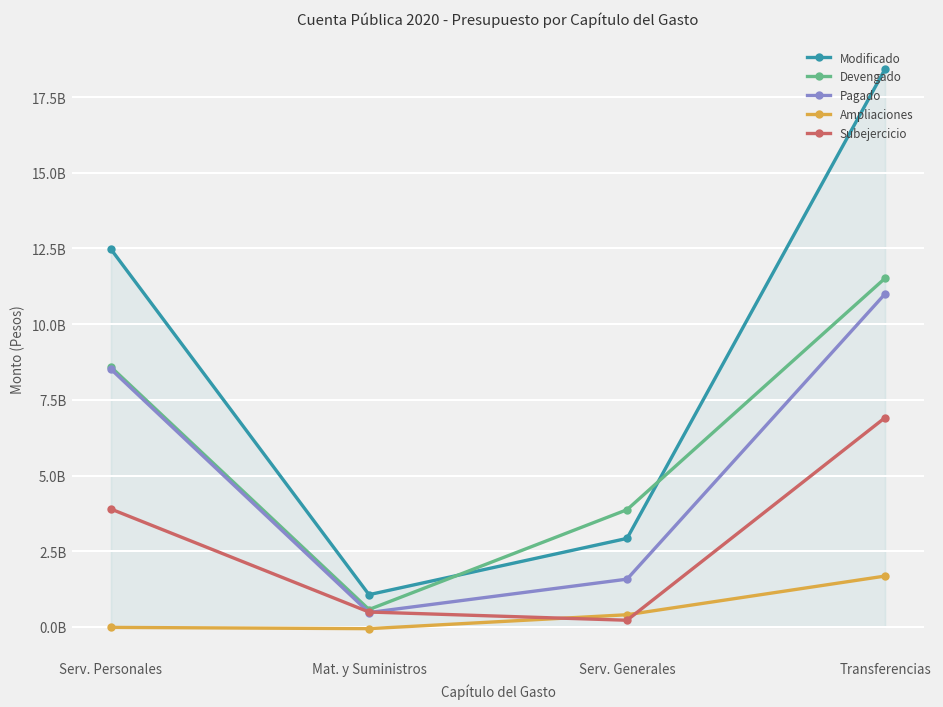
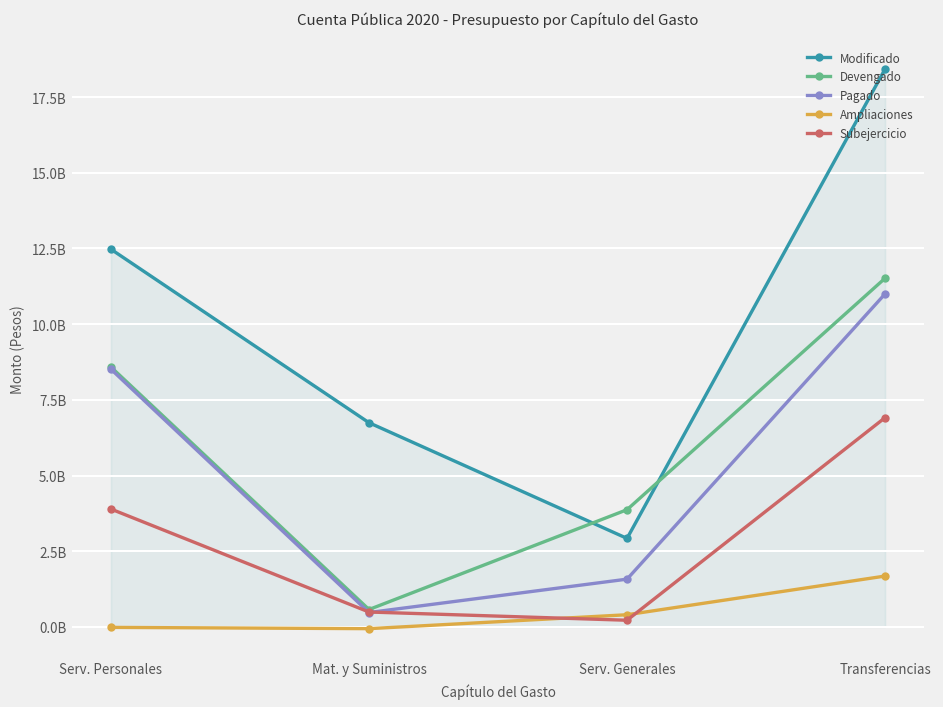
Modificado, Mat. y Suministros: 1100000000 -> 6700000000
